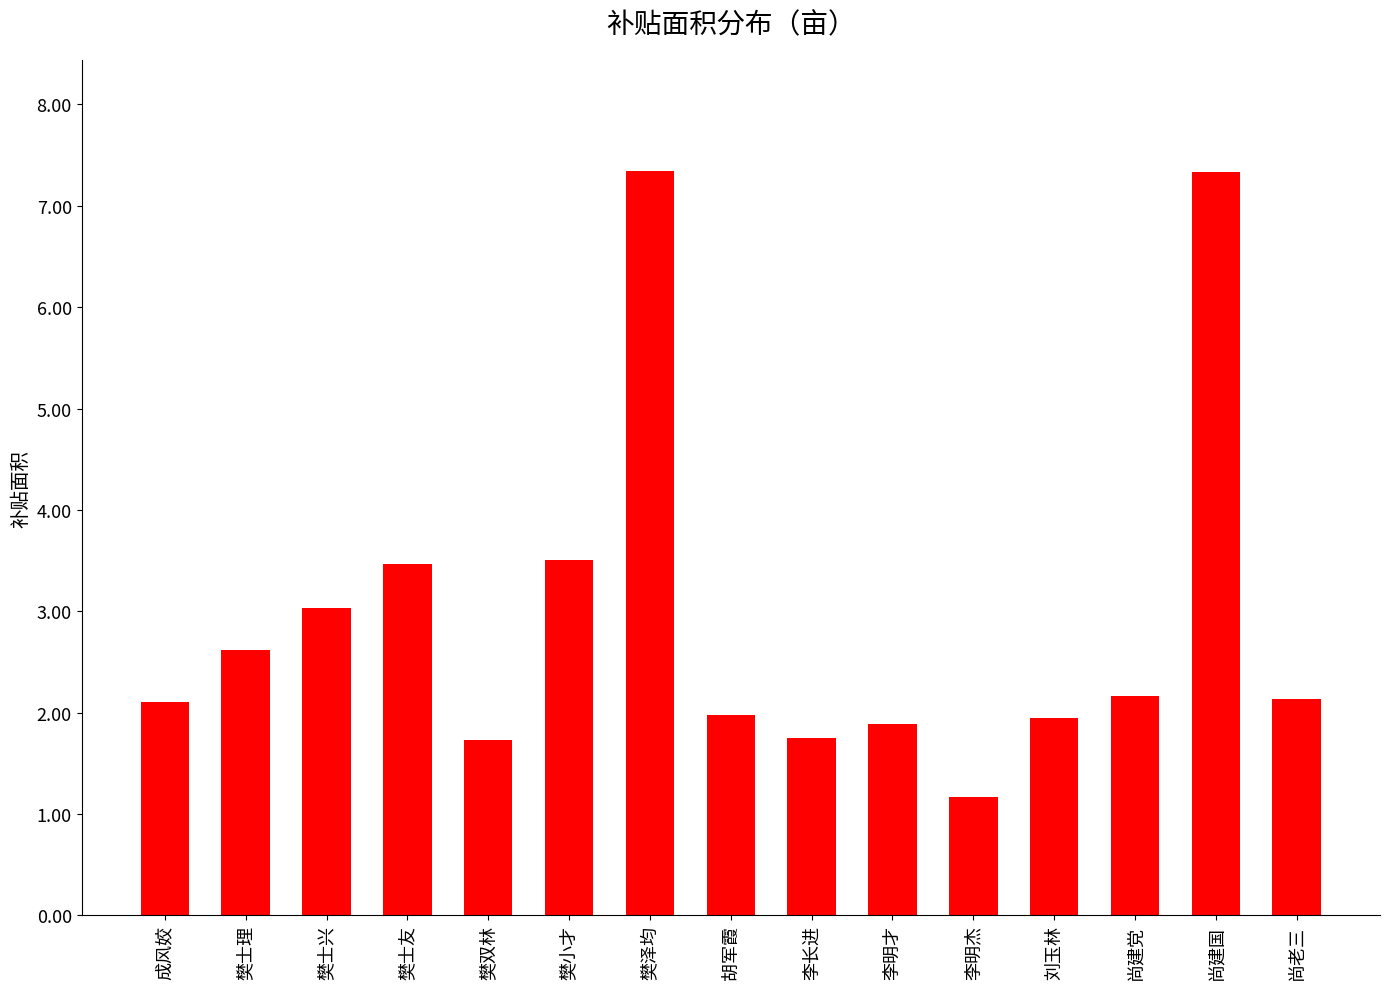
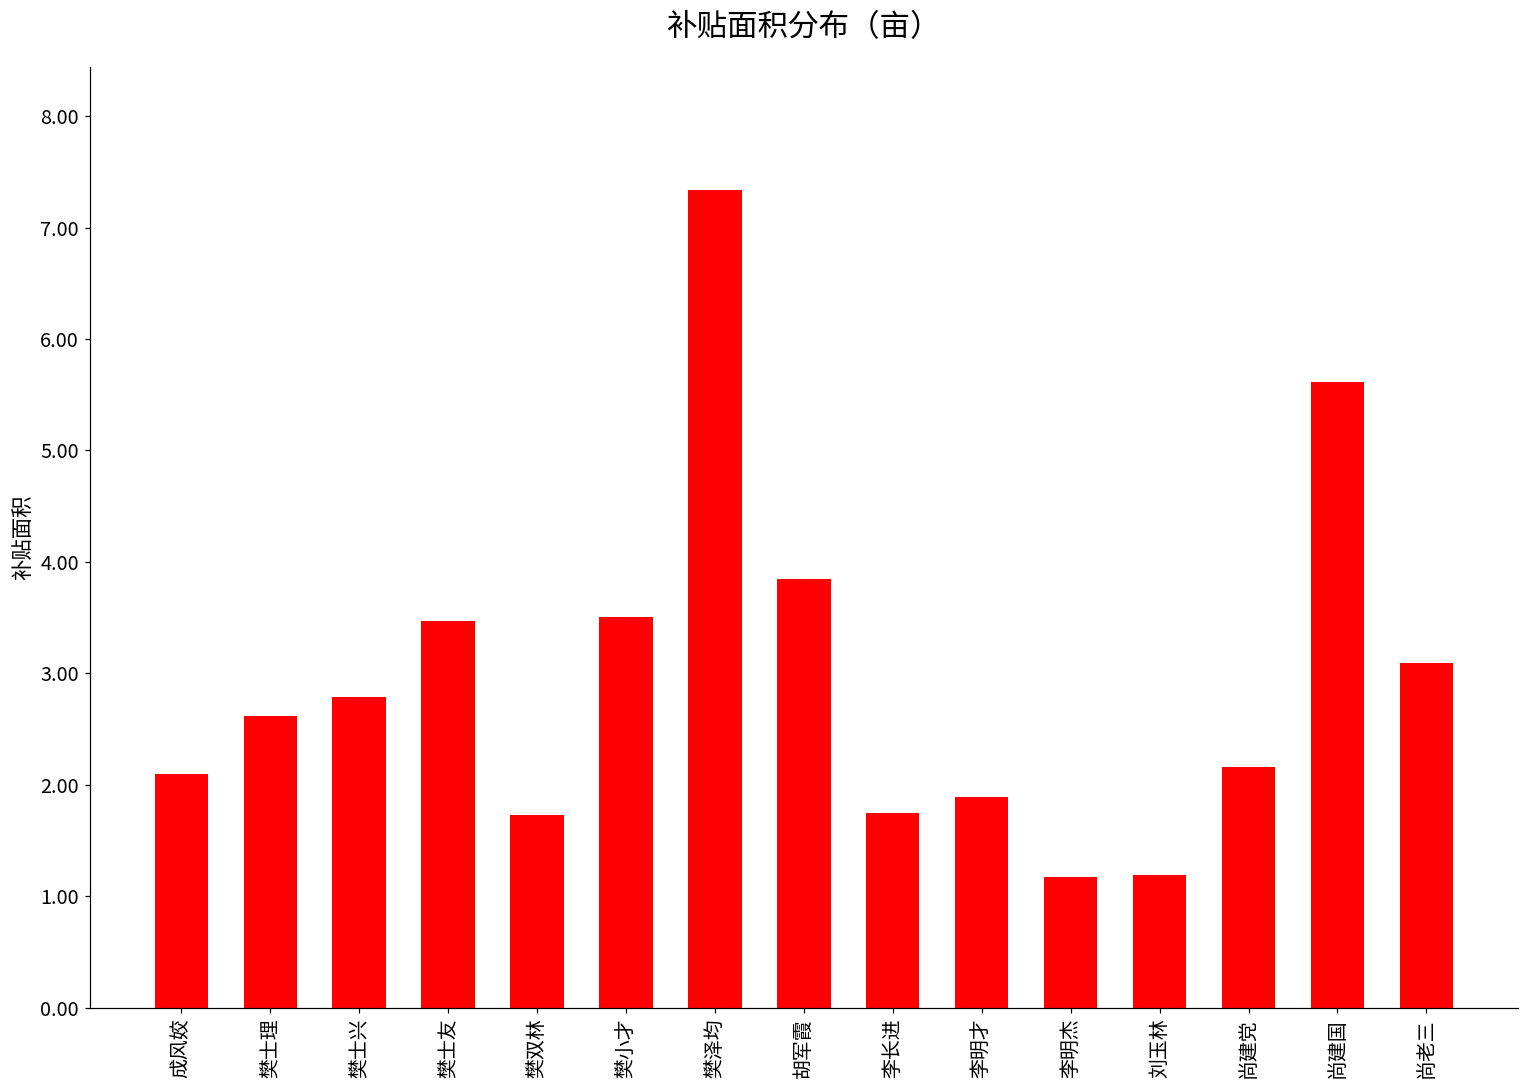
樊士兴: 3.03 -> 2.79
胡军霞: 1.98 -> 3.85
刘玉林: 1.95 -> 1.19
尚建国: 7.33 -> 5.61
尚老三: 2.13 -> 3.09
